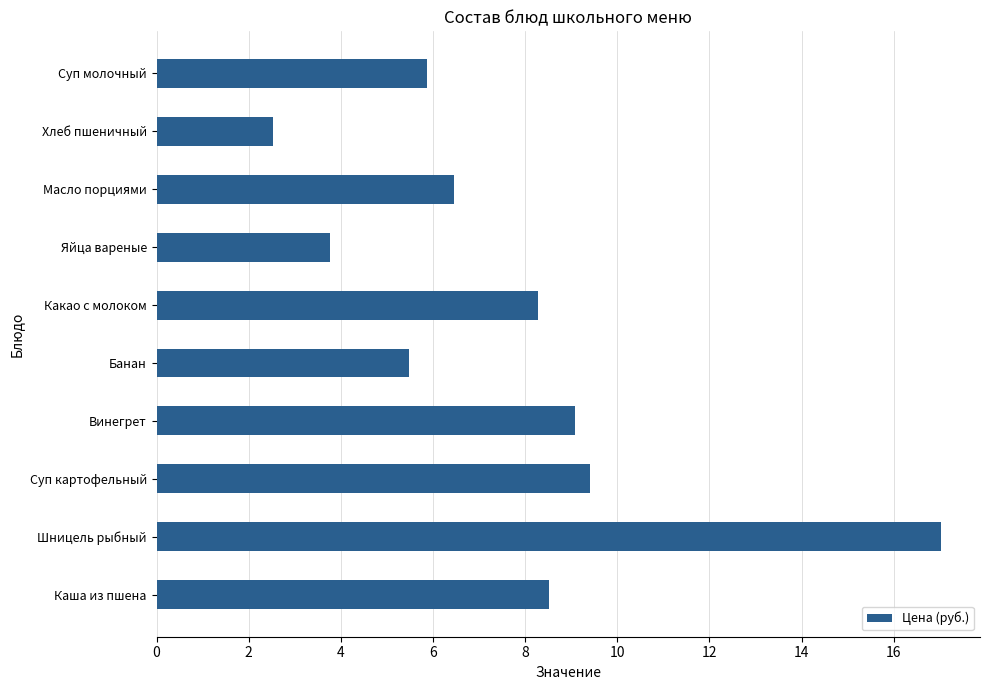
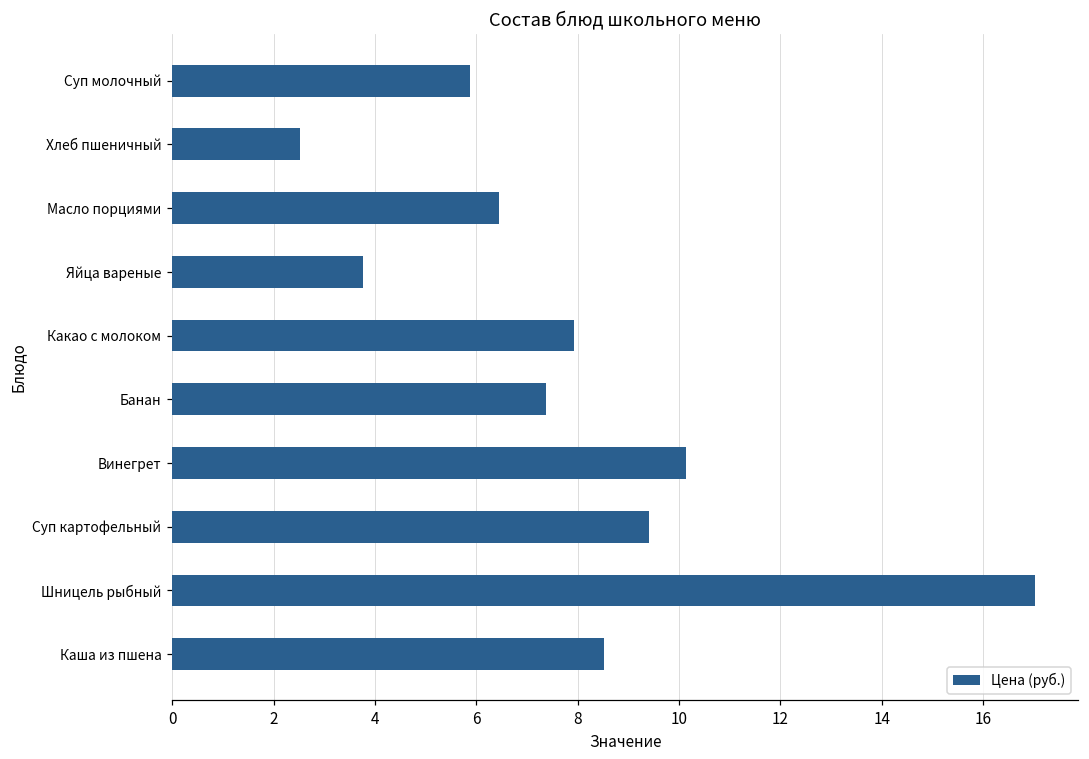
Какао с молоком: 8.3 -> 7.9
Банан: 5.5 -> 7.4
Винегрет: 9.1 -> 10.1
